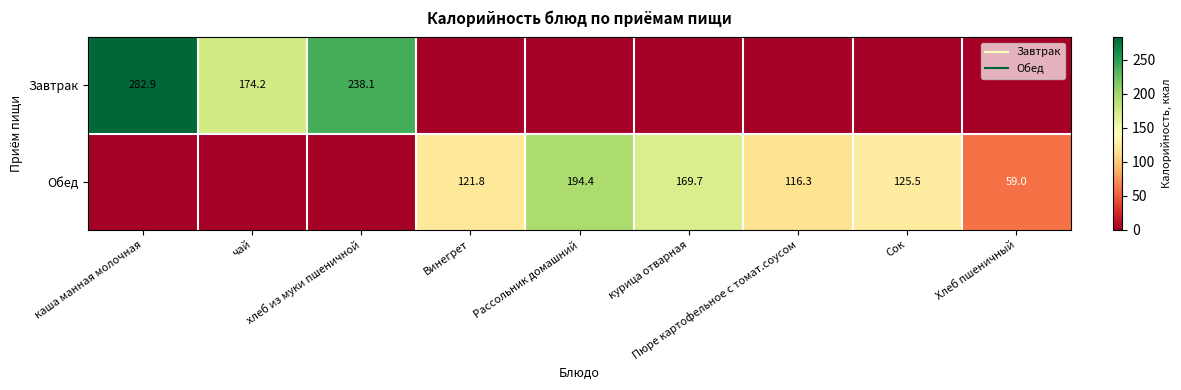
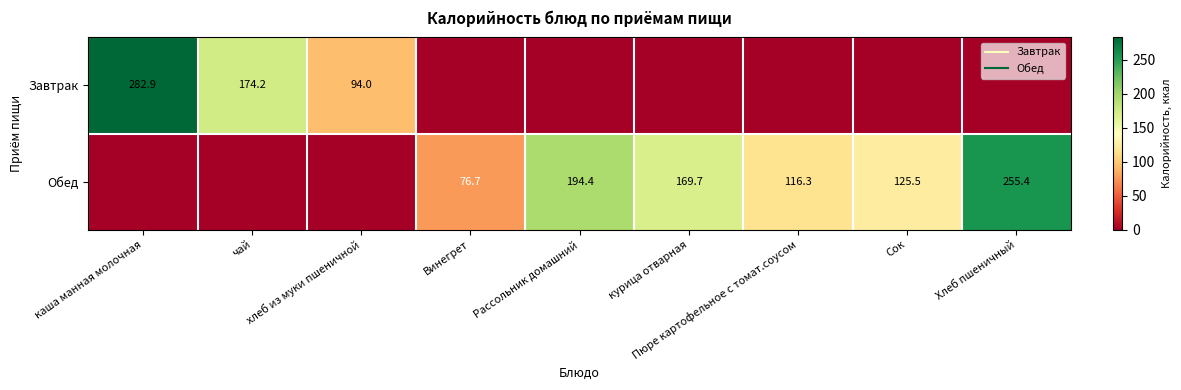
Завтрак, хлеб из муки пшеничной: 238.1 -> 94.0
Обед, Винегрет: 121.8 -> 76.7
Обед, Хлеб пшеничный: 59.0 -> 255.4
